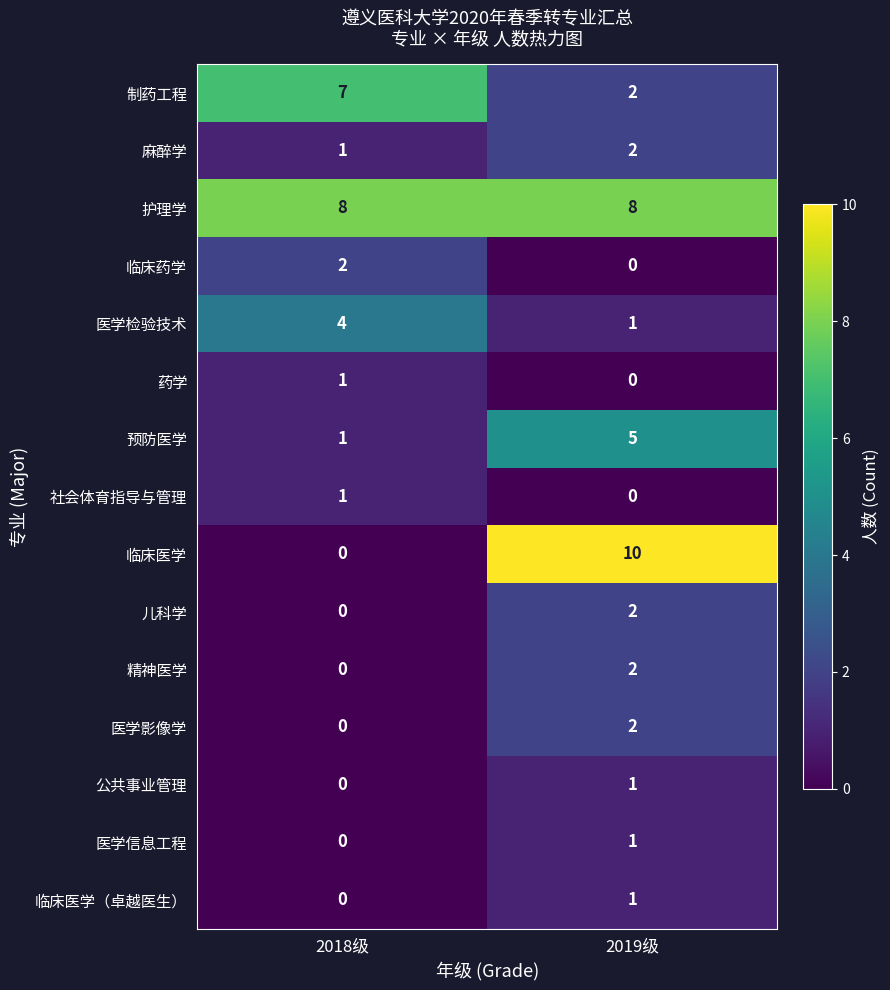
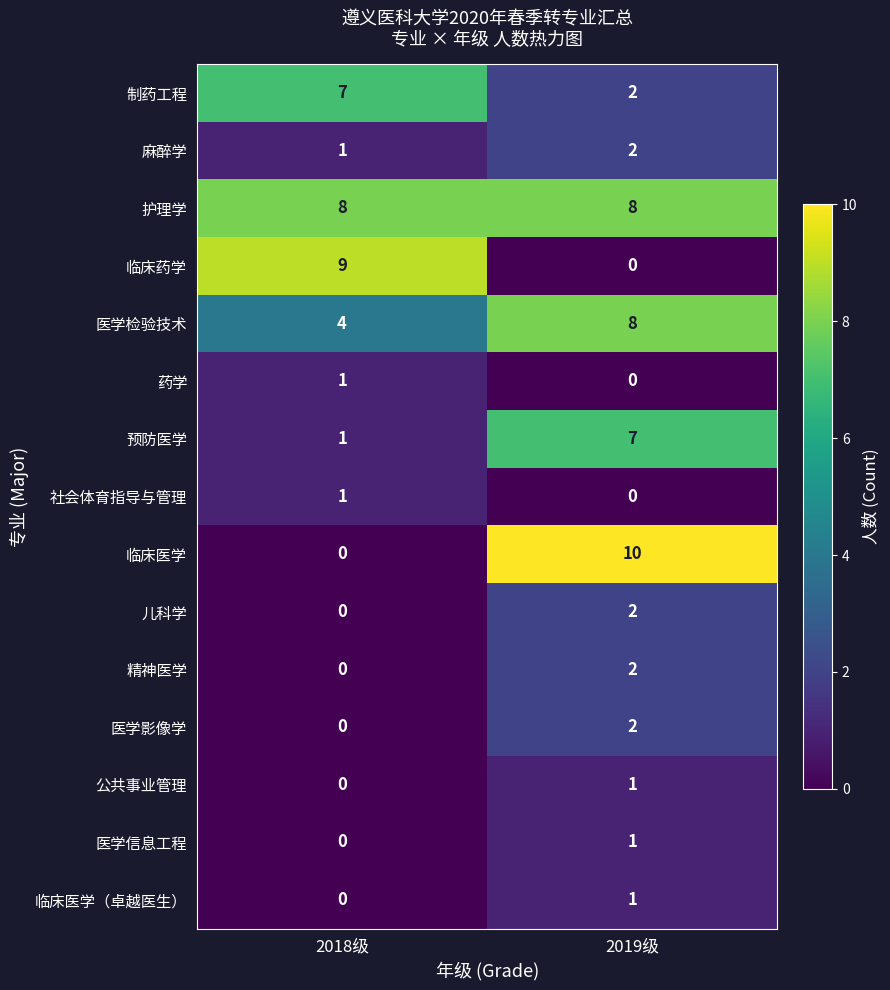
临床药学, 2018级: 2 -> 9
医学检验技术, 2019级: 1 -> 8
预防医学, 2019级: 5 -> 7
